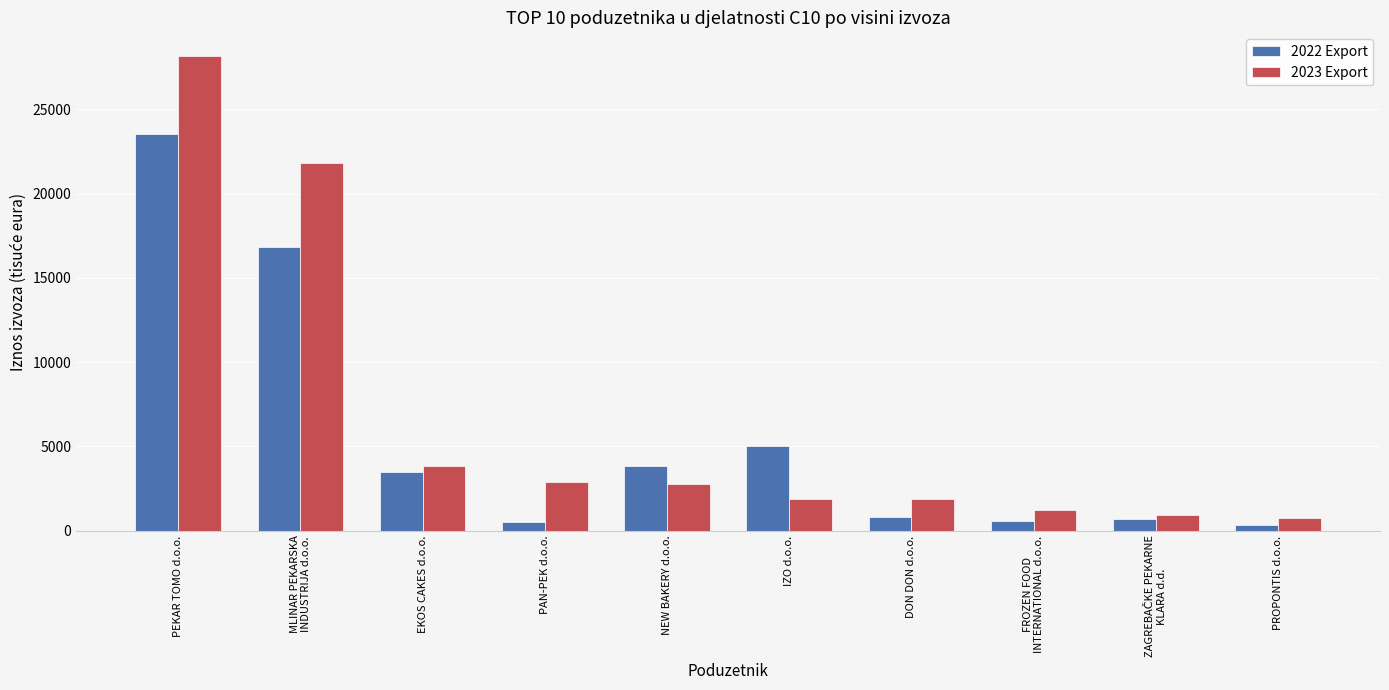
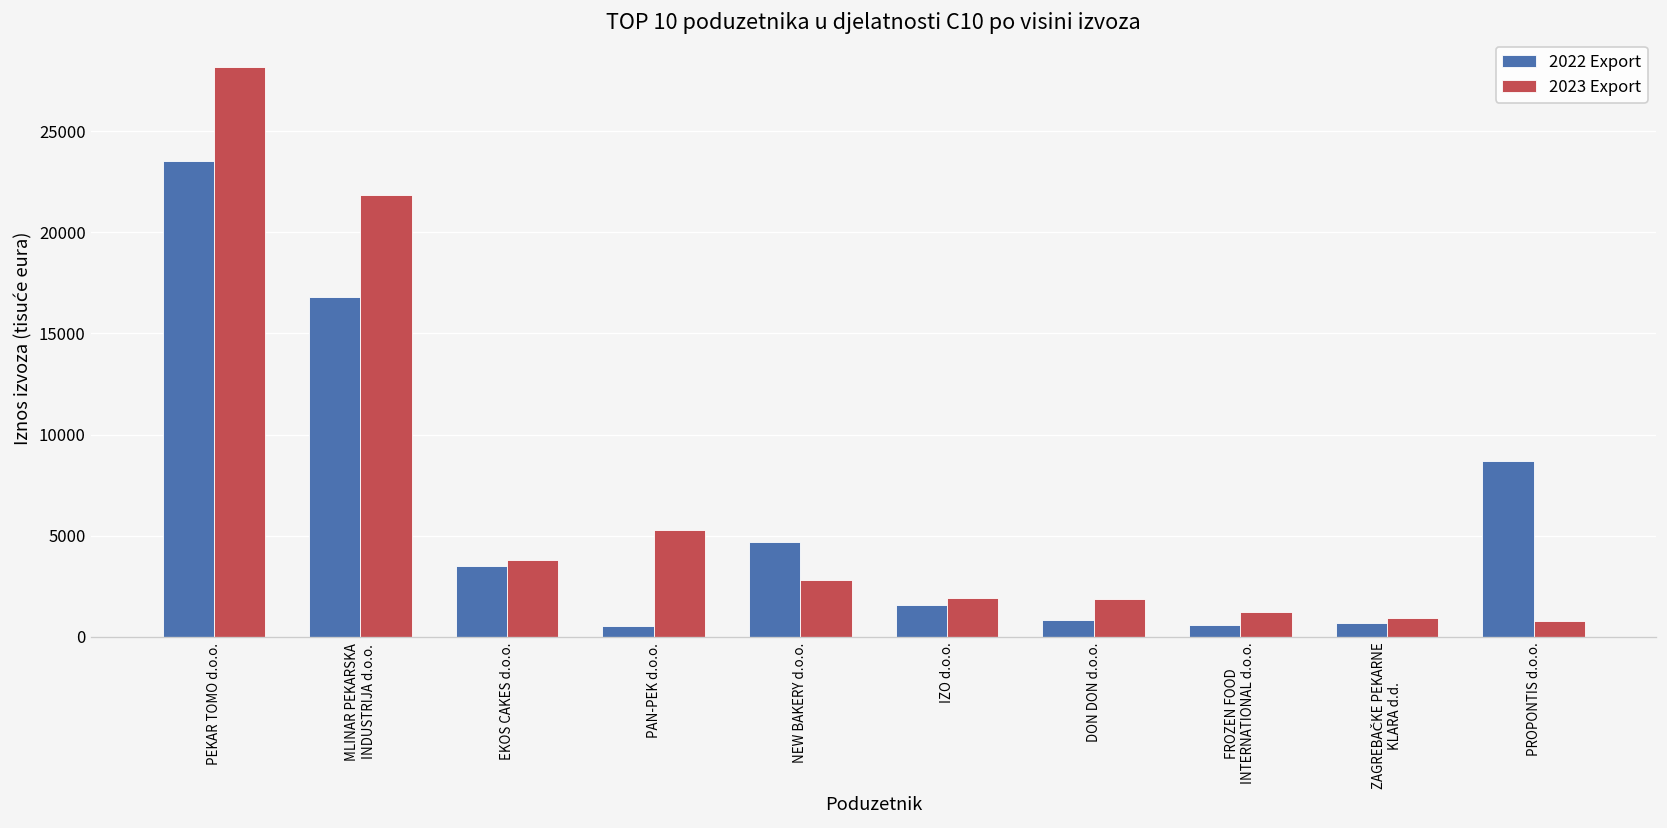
2023 Export, PAN-PEK d.o.o.: 2900 -> 5300
2022 Export, NEW BAKERY d.o.o.: 3800 -> 4700
2022 Export, IZO d.o.o.: 5000 -> 1600
2022 Export, PROPONTIS d.o.o.: 300 -> 8700
